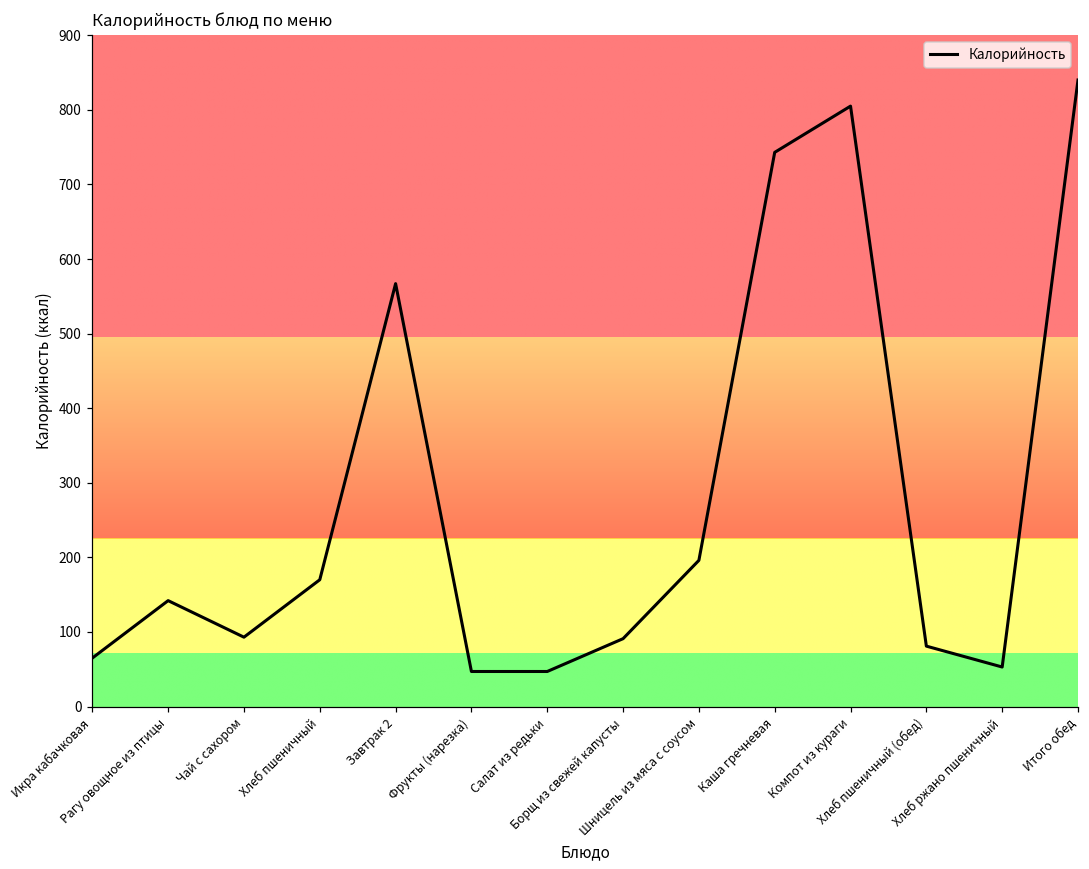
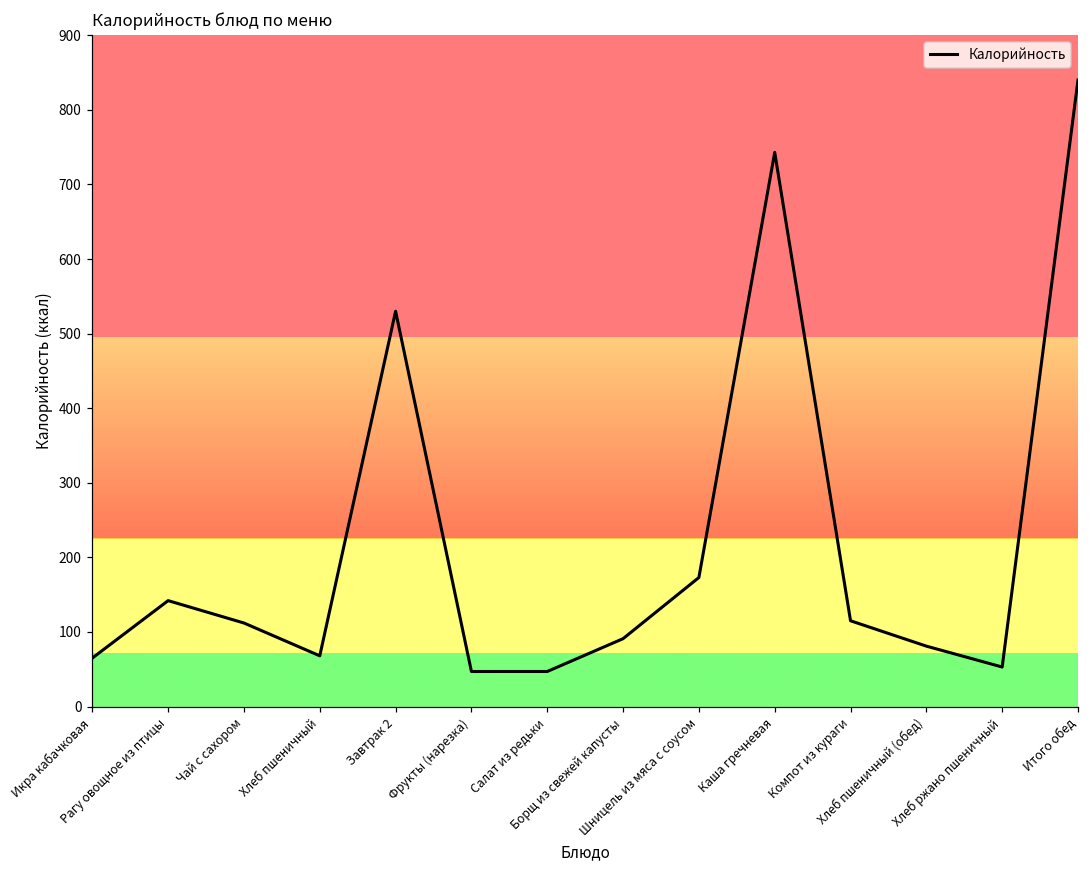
Чай с сахором: 90 -> 110
Хлеб пшеничный: 170 -> 70
Завтрак 2: 570 -> 530
Шницель из мяса с соусом: 200 -> 170
Компот из кураги: 810 -> 120
